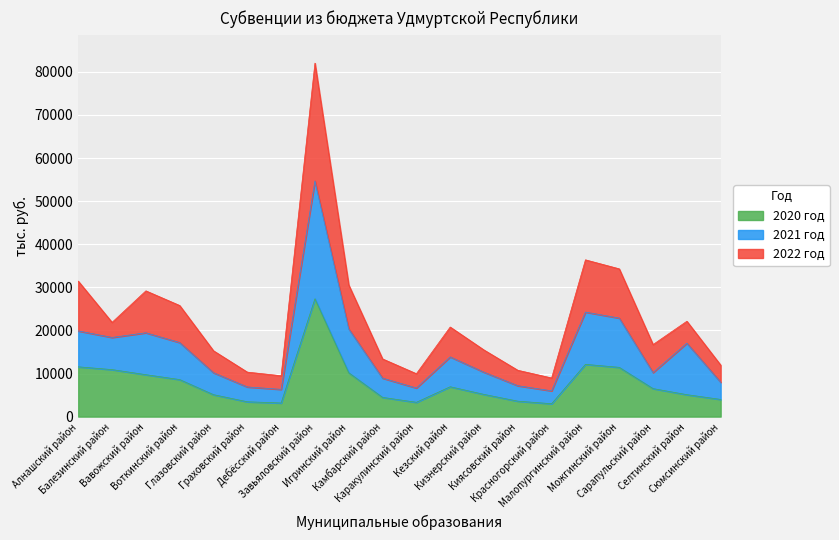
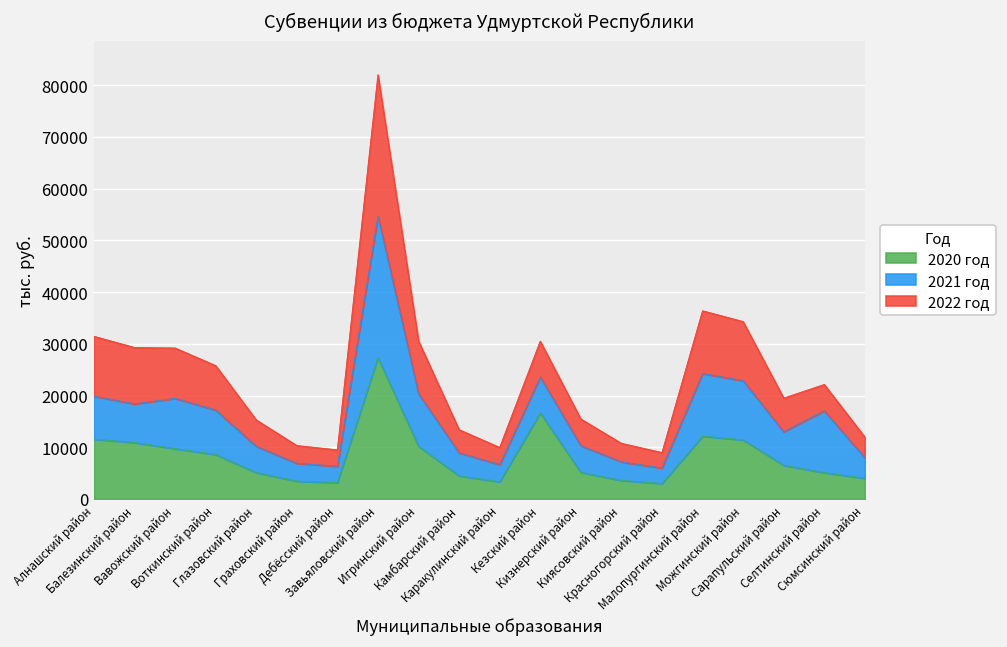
2022 год, Балезинский район: 3000 -> 11000
2020 год, Кезский район: 7000 -> 17000
2021 год, Сарапульский район: 4000 -> 7000
